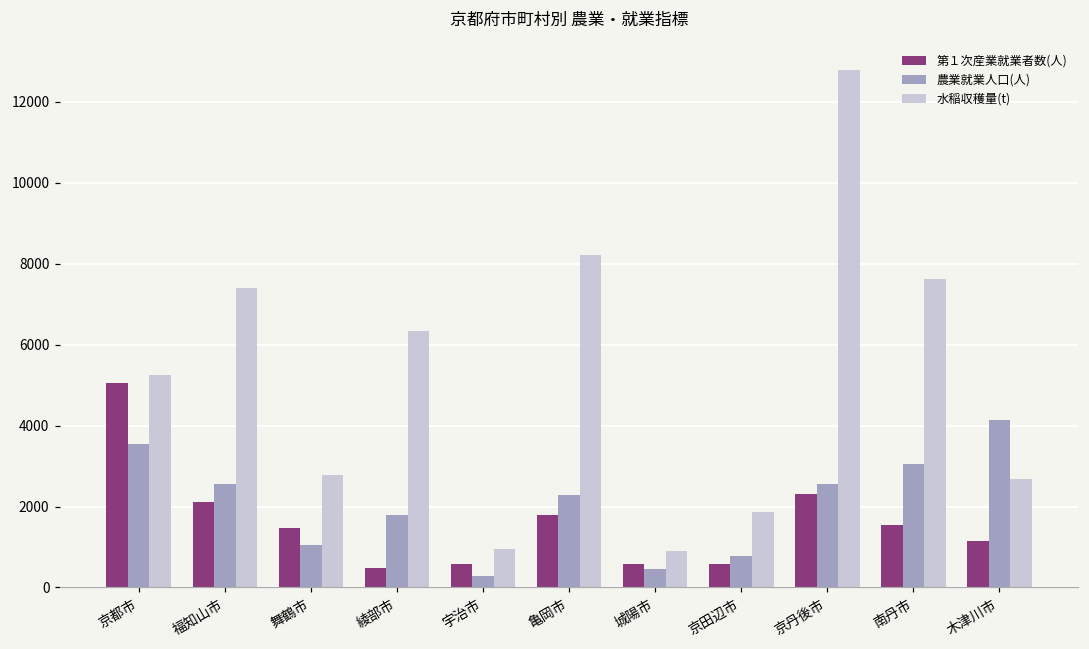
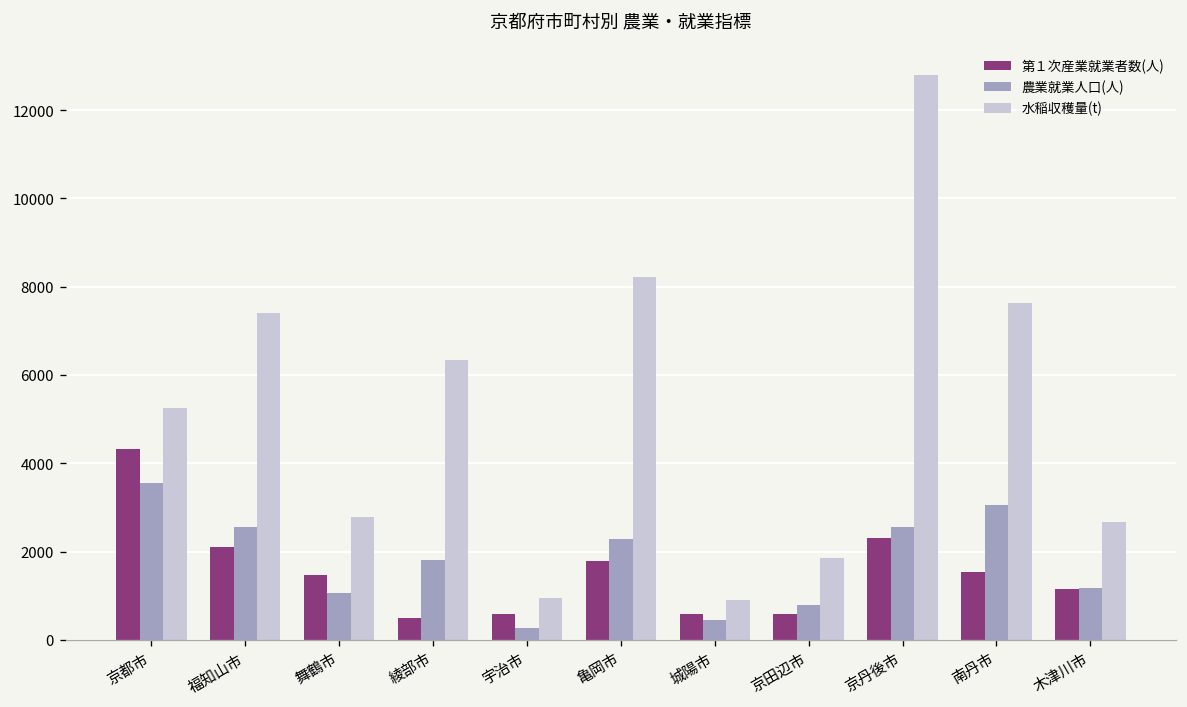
第１次産業就業者数(人), 京都市: 5100 -> 4300
農業就業人口(人), 木津川市: 4100 -> 1200
